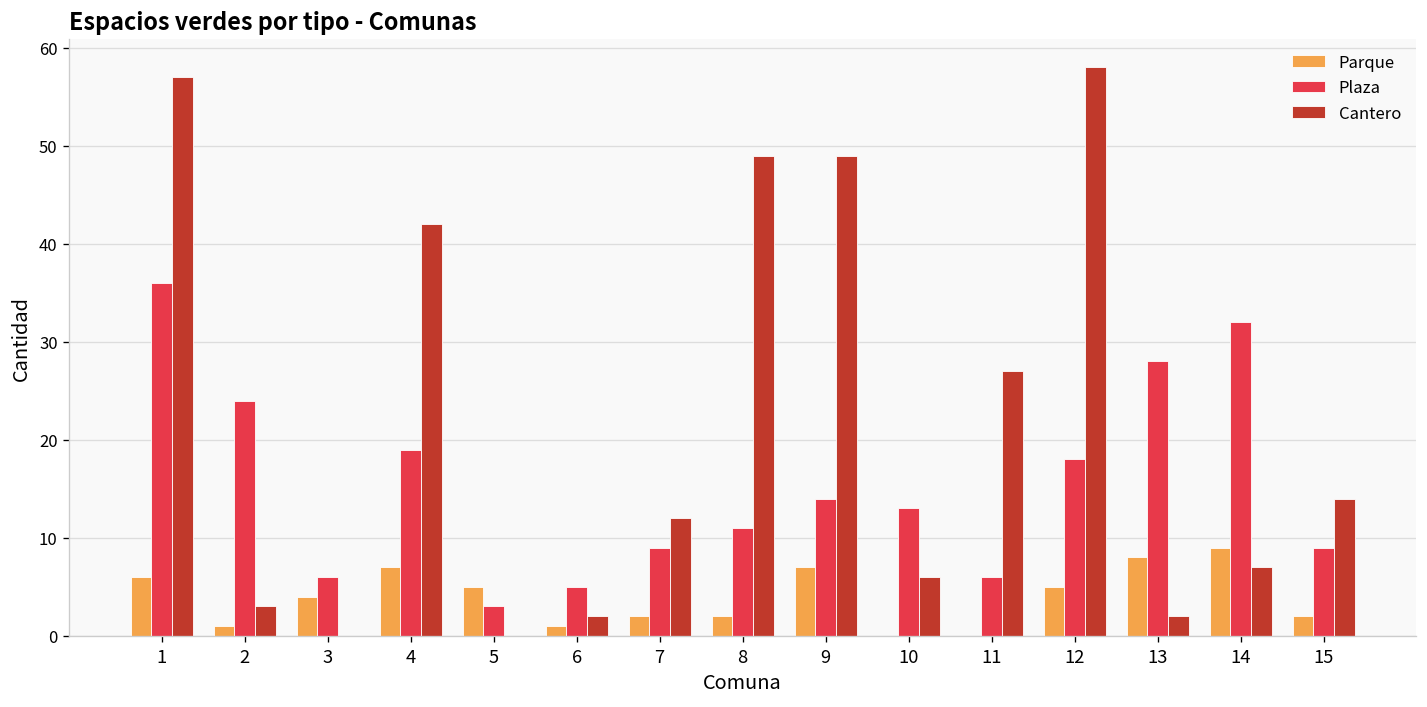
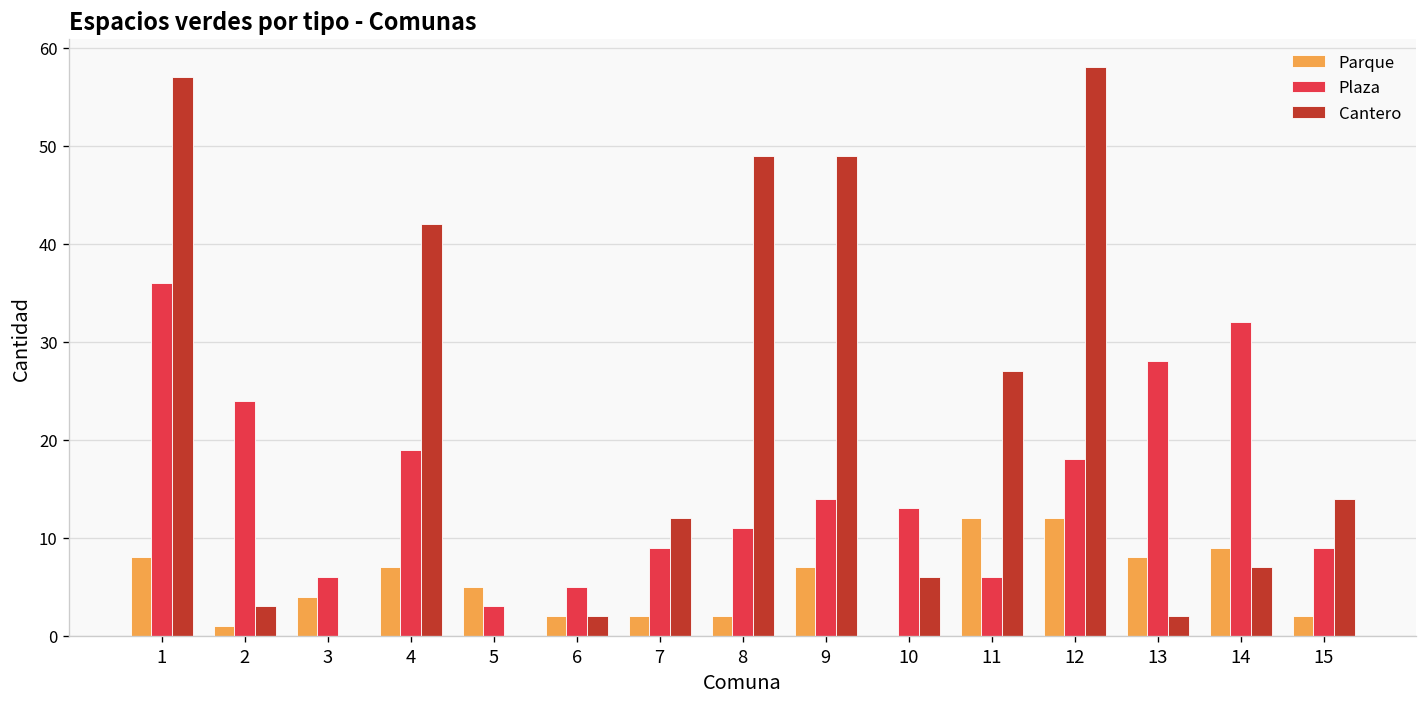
Parque, 1: 6 -> 8
Parque, 6: 1 -> 2
Parque, 11: 0 -> 12
Parque, 12: 5 -> 12
